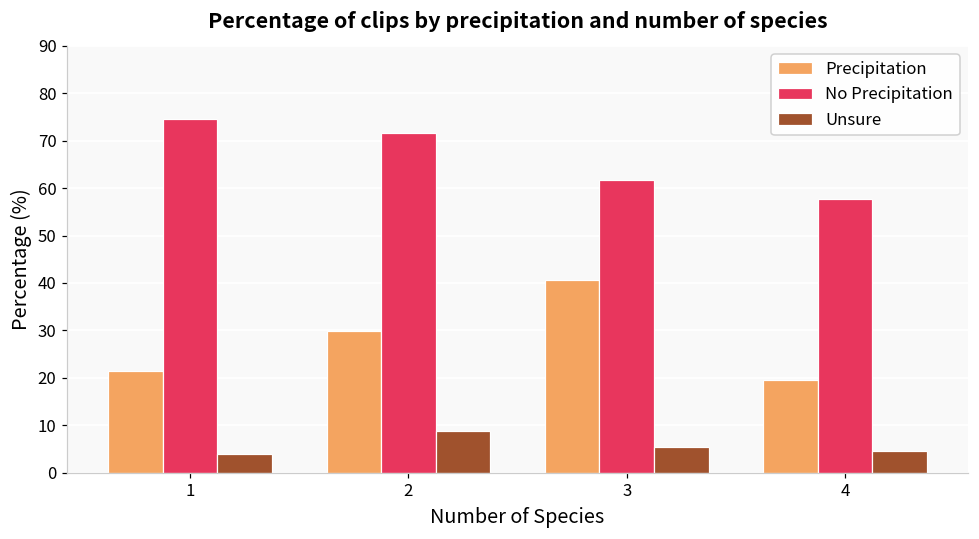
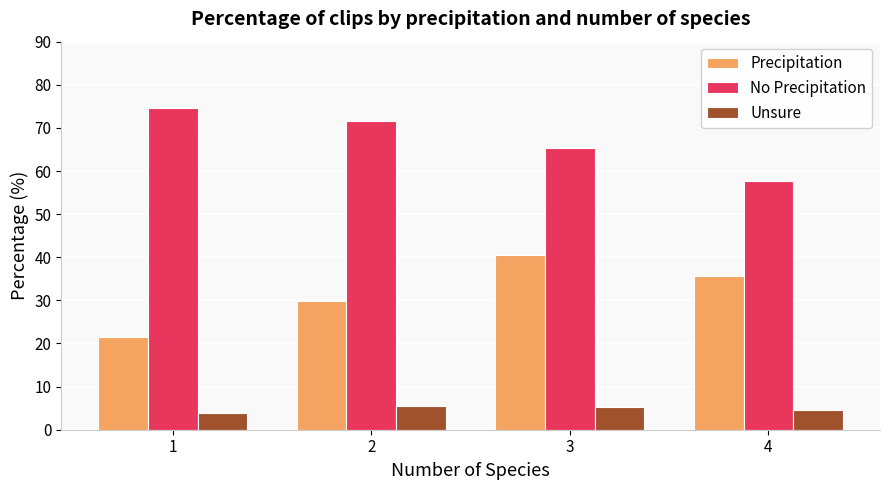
Unsure, 2: 9 -> 6
No Precipitation, 3: 62 -> 65
Precipitation, 4: 20 -> 36
